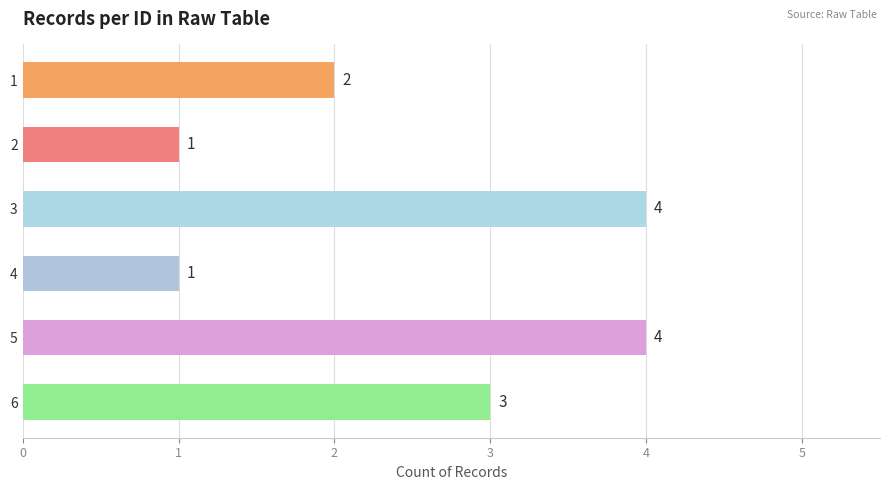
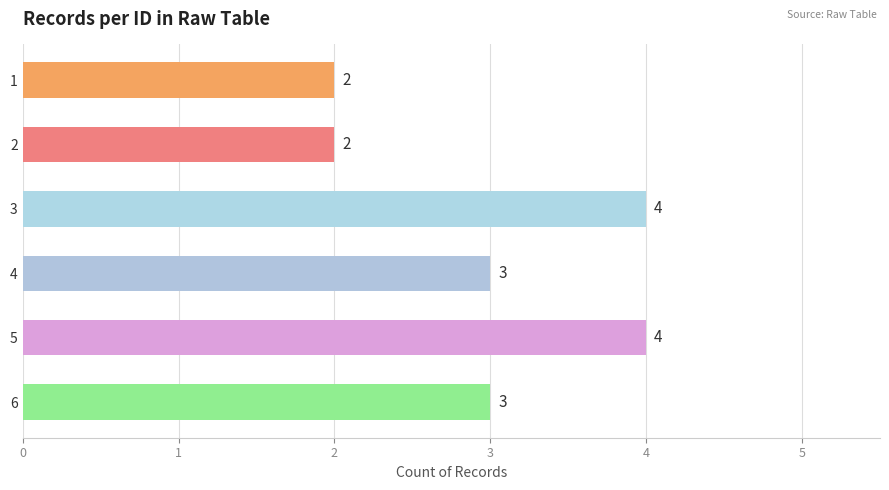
2: 1 -> 2
4: 1 -> 3
